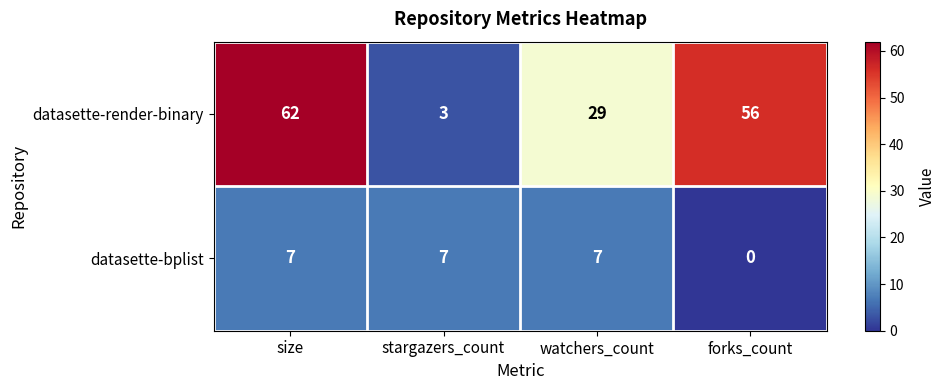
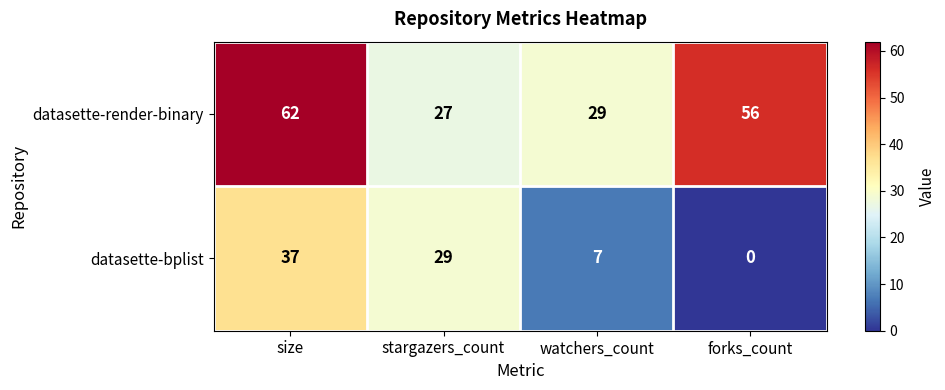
datasette-render-binary, stargazers_count: 3 -> 27
datasette-bplist, size: 7 -> 37
datasette-bplist, stargazers_count: 7 -> 29
